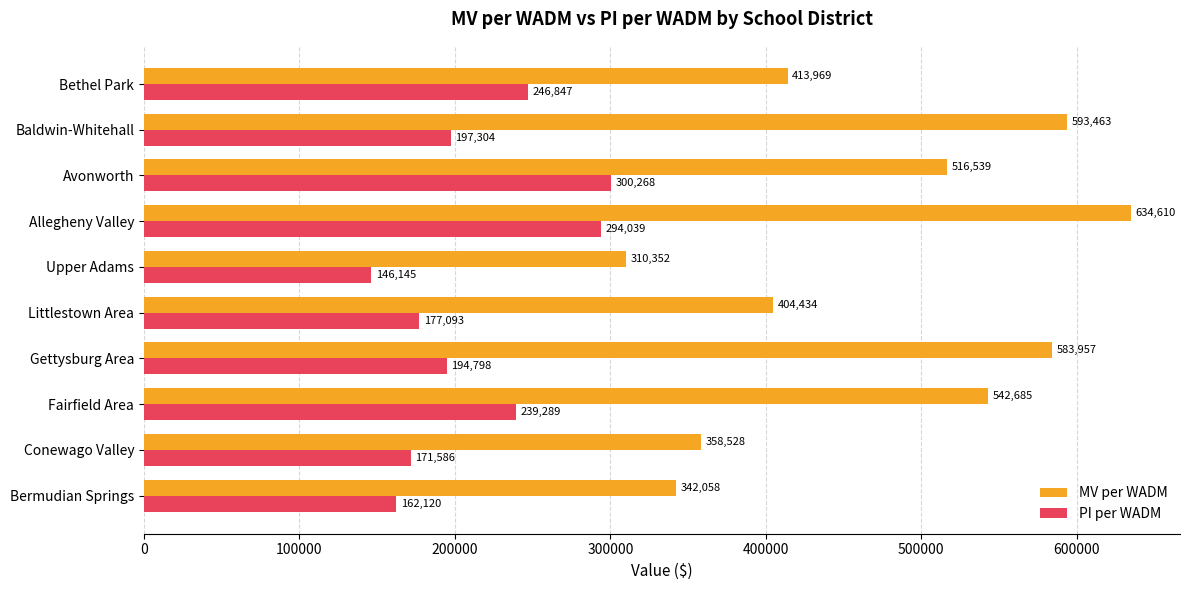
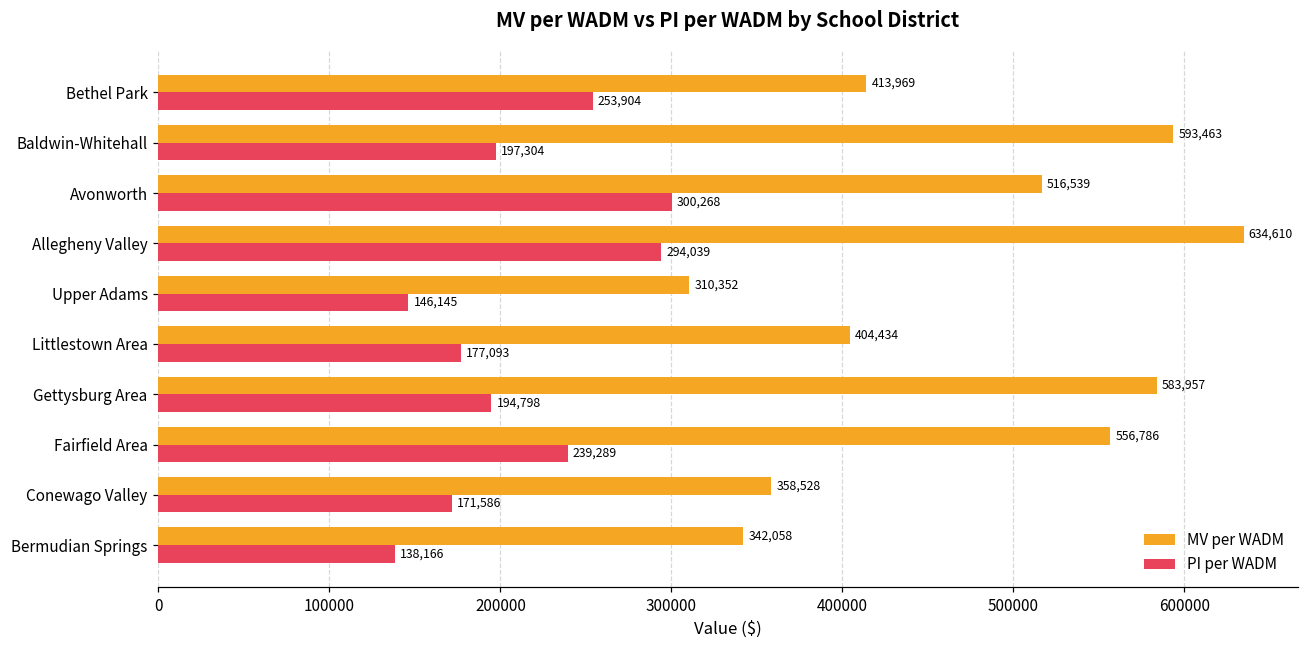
PI per WADM, Bethel Park: 246,847 -> 253,904
MV per WADM, Fairfield Area: 542,685 -> 556,786
PI per WADM, Bermudian Springs: 162,120 -> 138,166
